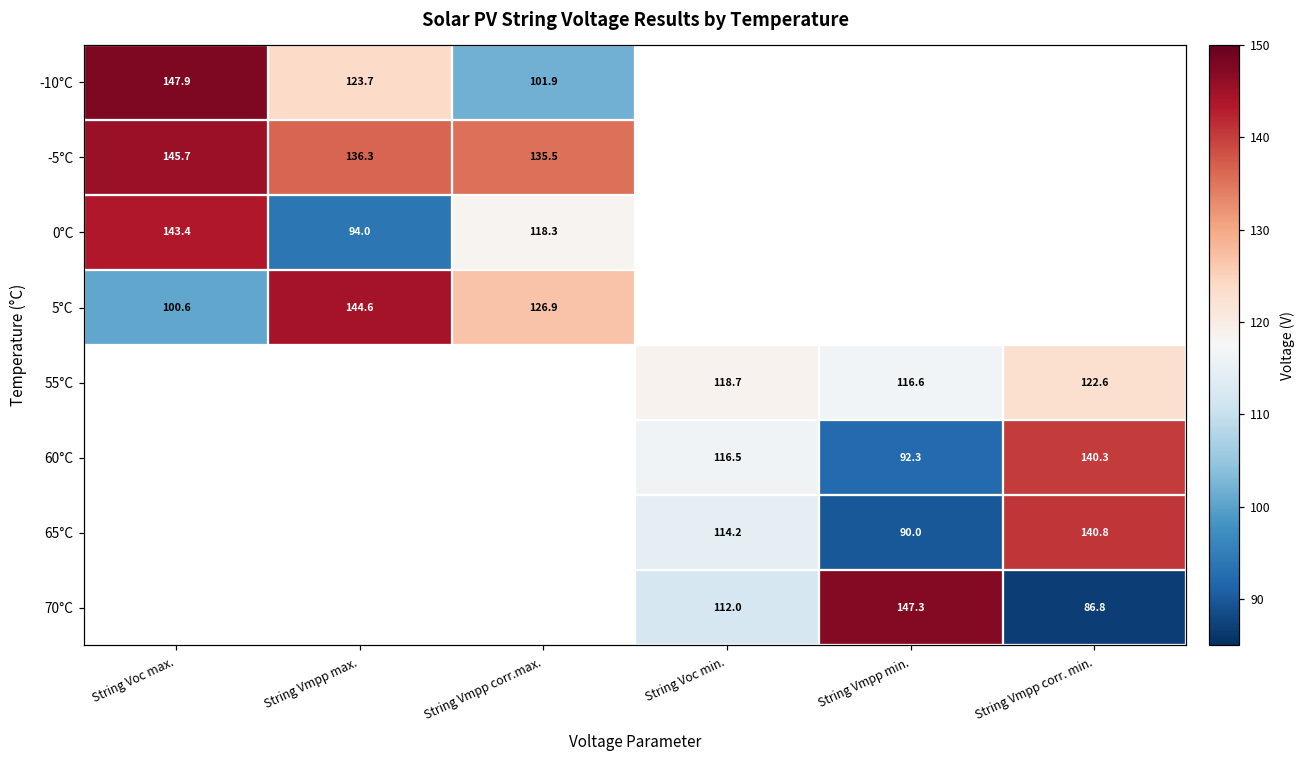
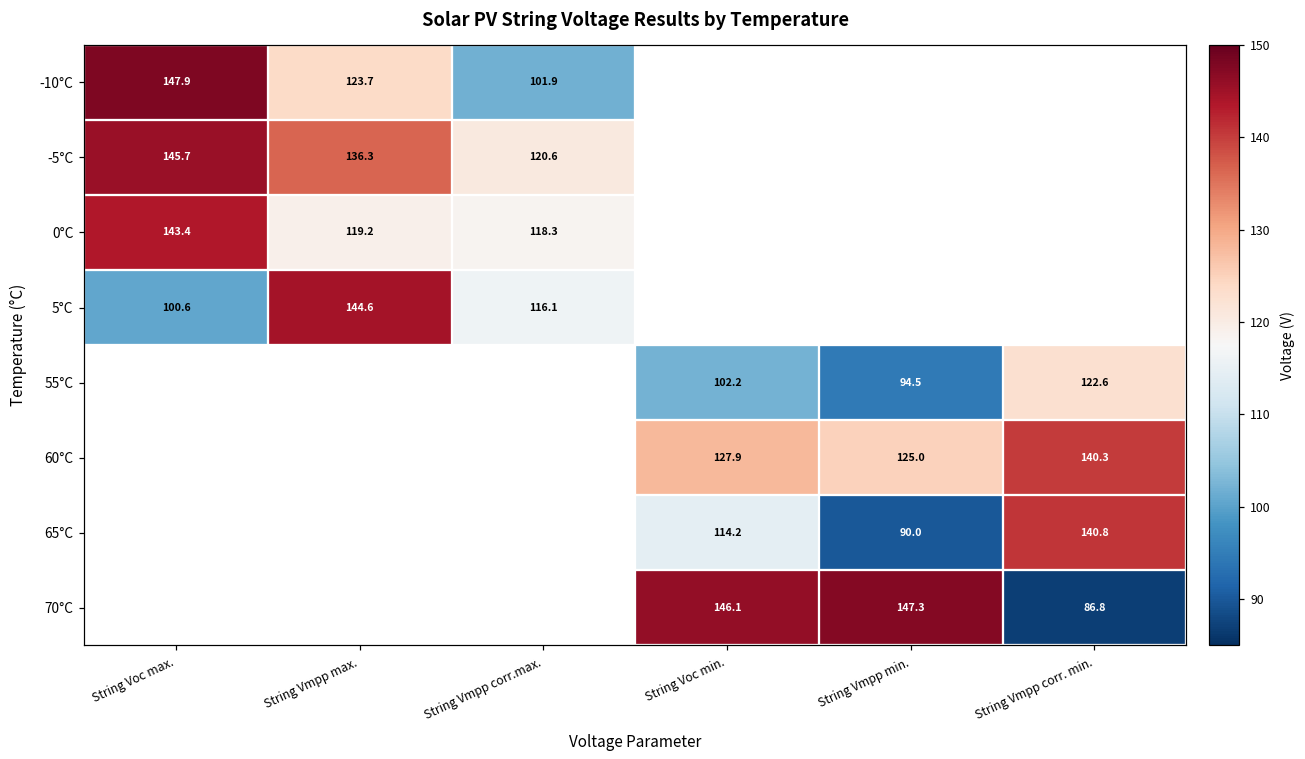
-5°C, String Vmpp corr.max.: 135.5 -> 120.6
0°C, String Vmpp max.: 94.0 -> 119.2
5°C, String Vmpp corr.max.: 126.9 -> 116.1
55°C, String Voc min.: 118.7 -> 102.2
55°C, String Vmpp min.: 116.6 -> 94.5
60°C, String Voc min.: 116.5 -> 127.9
60°C, String Vmpp min.: 92.3 -> 125.0
70°C, String Voc min.: 112.0 -> 146.1
